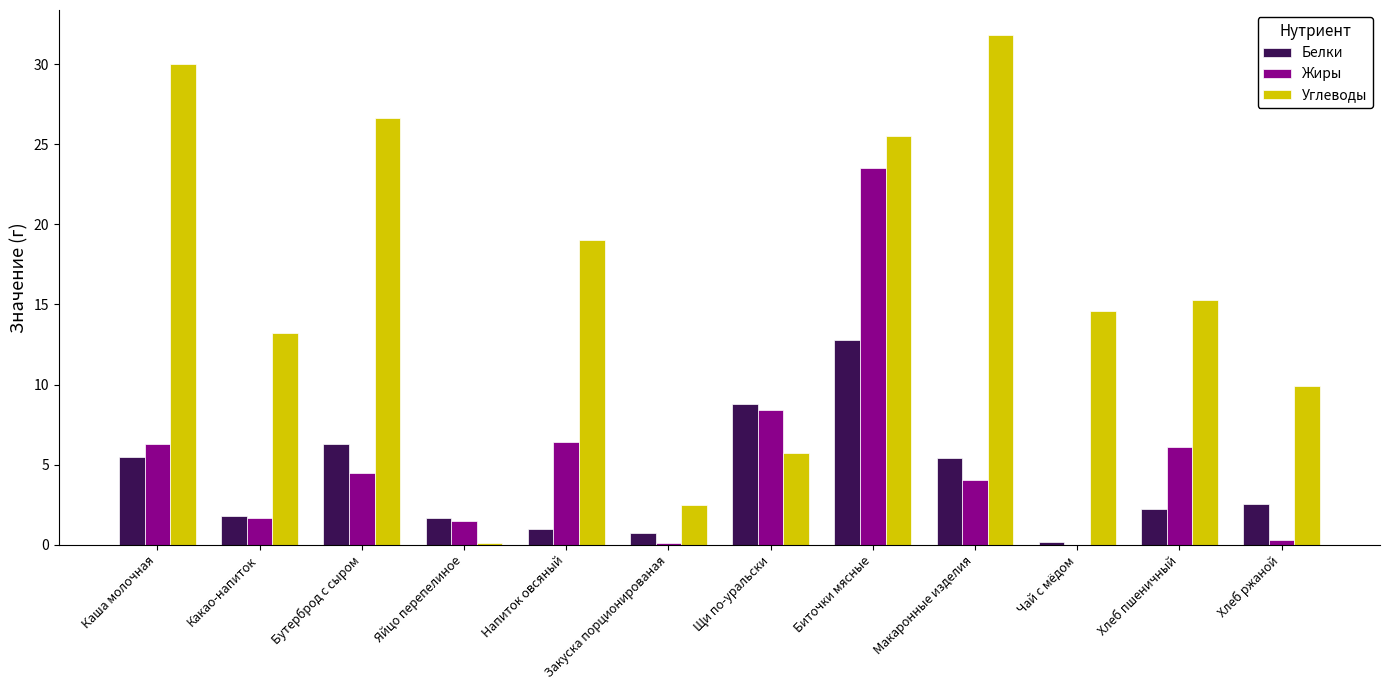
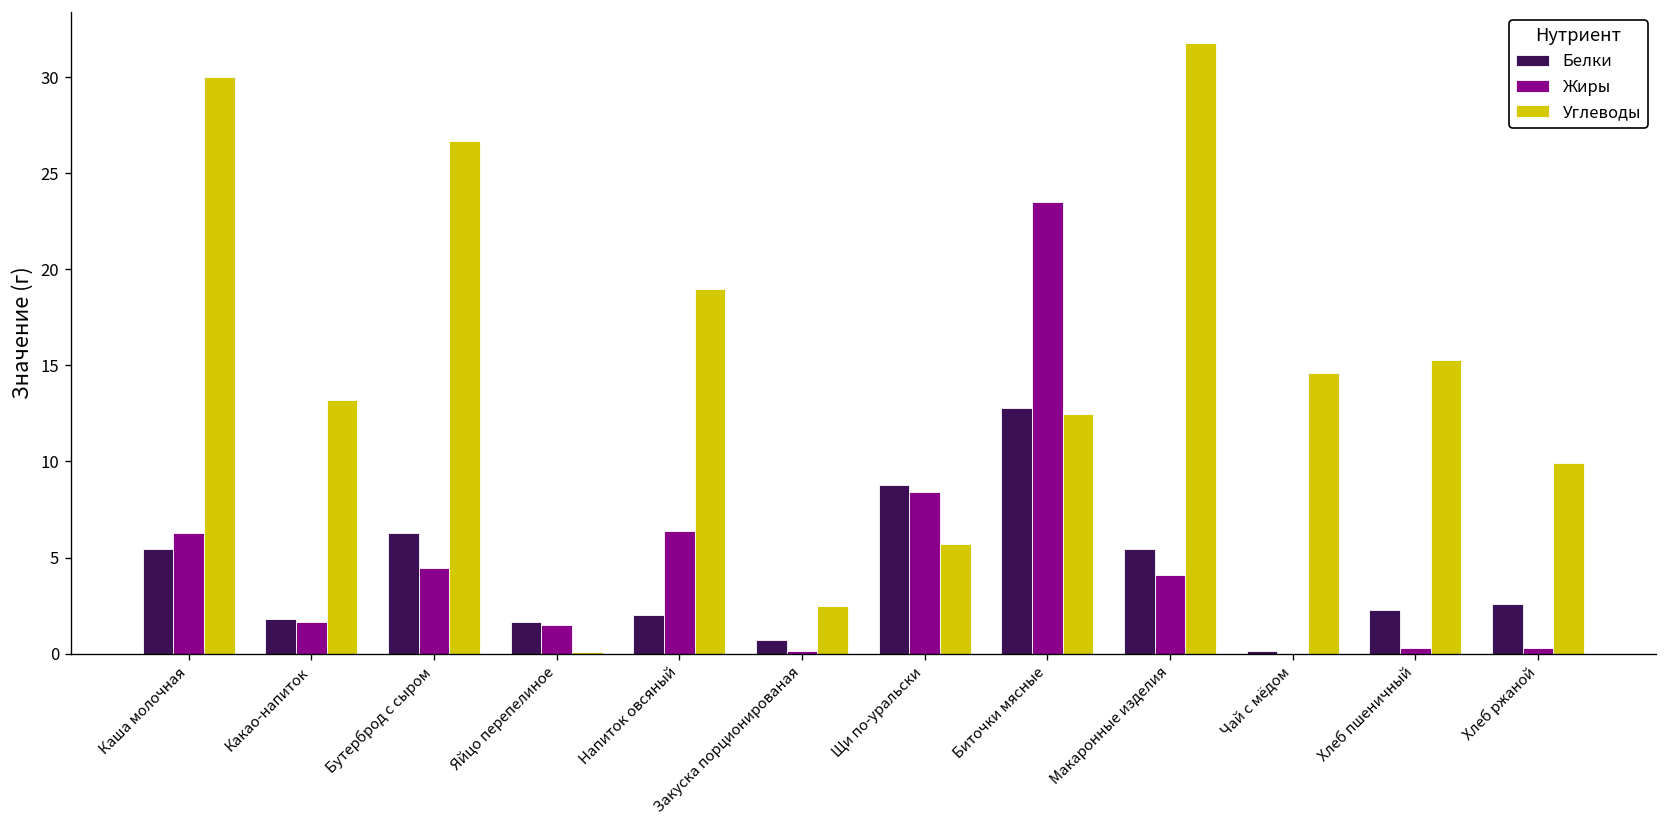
Белки, Напиток овсяный: 1 -> 2
Углеводы, Биточки мясные: 25.5 -> 12.5
Жиры, Хлеб пшеничный: 6.1 -> 0.3
